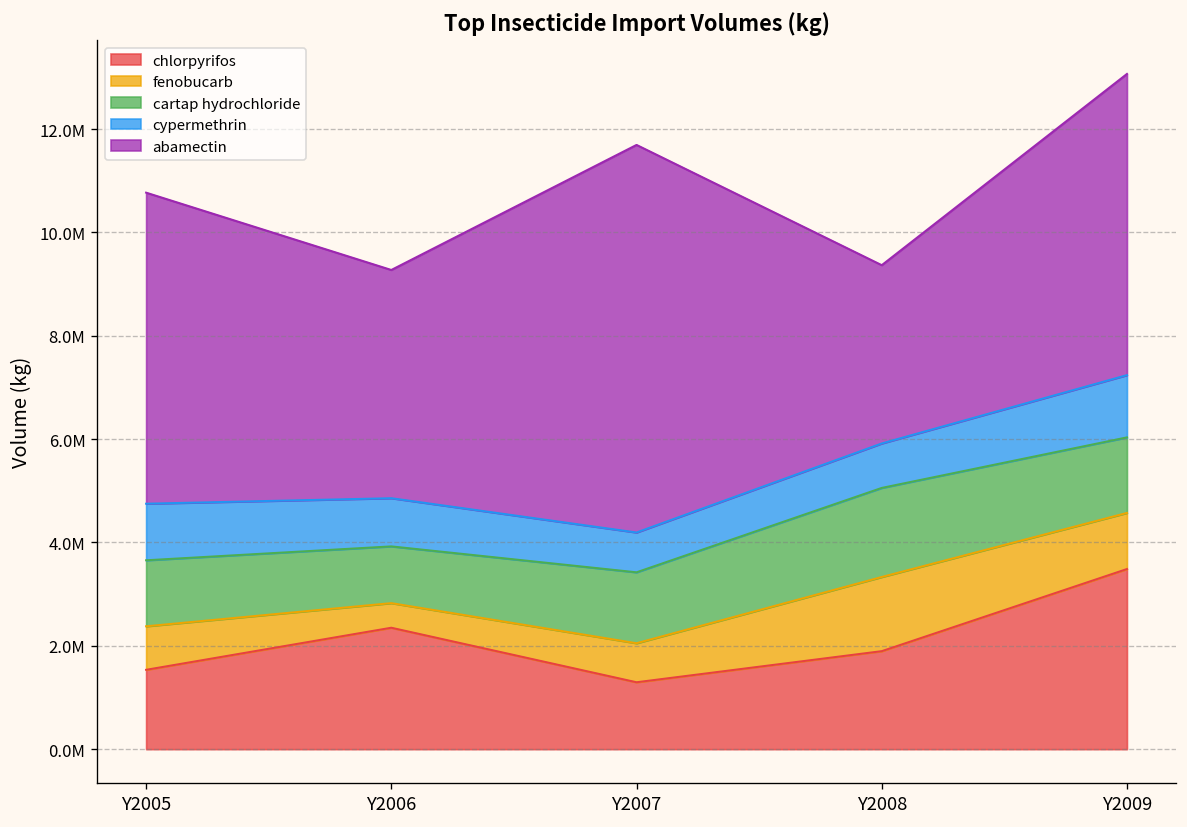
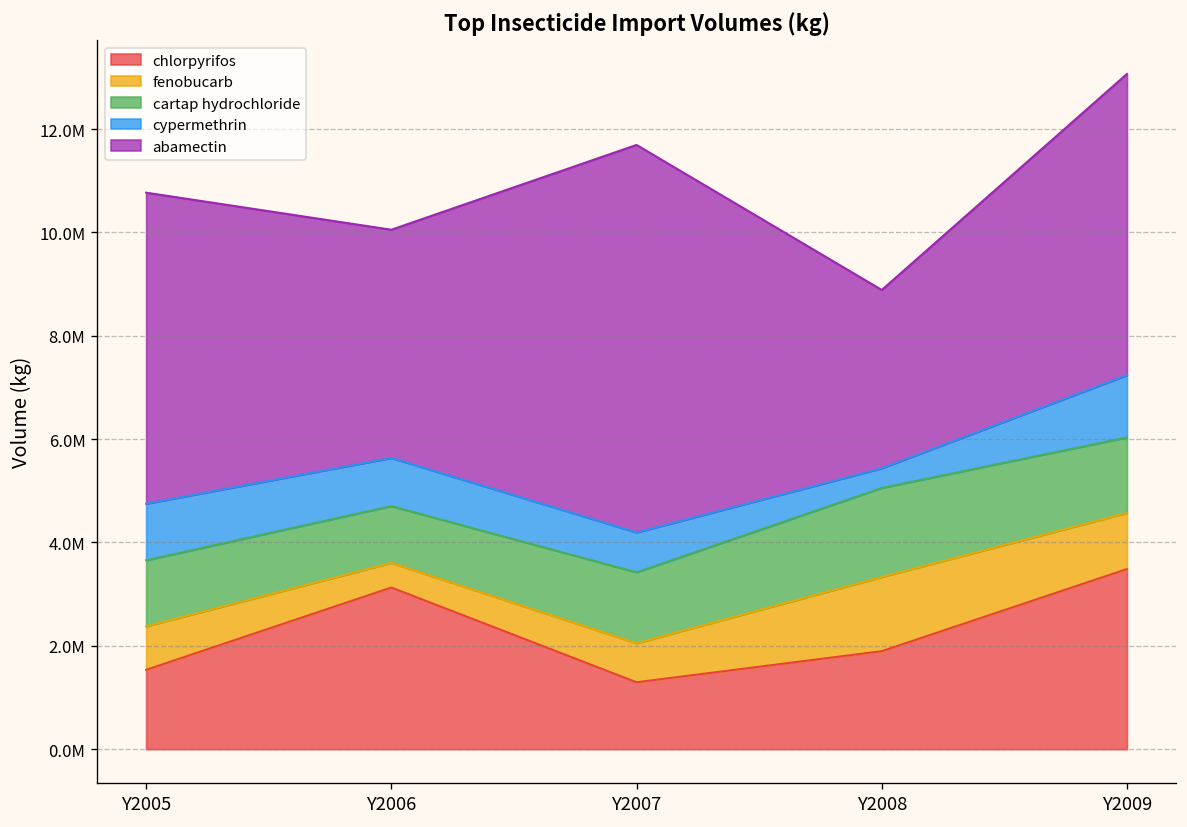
chlorpyrifos, Y2006: 2400000 -> 3100000
cypermethrin, Y2008: 900000 -> 400000
